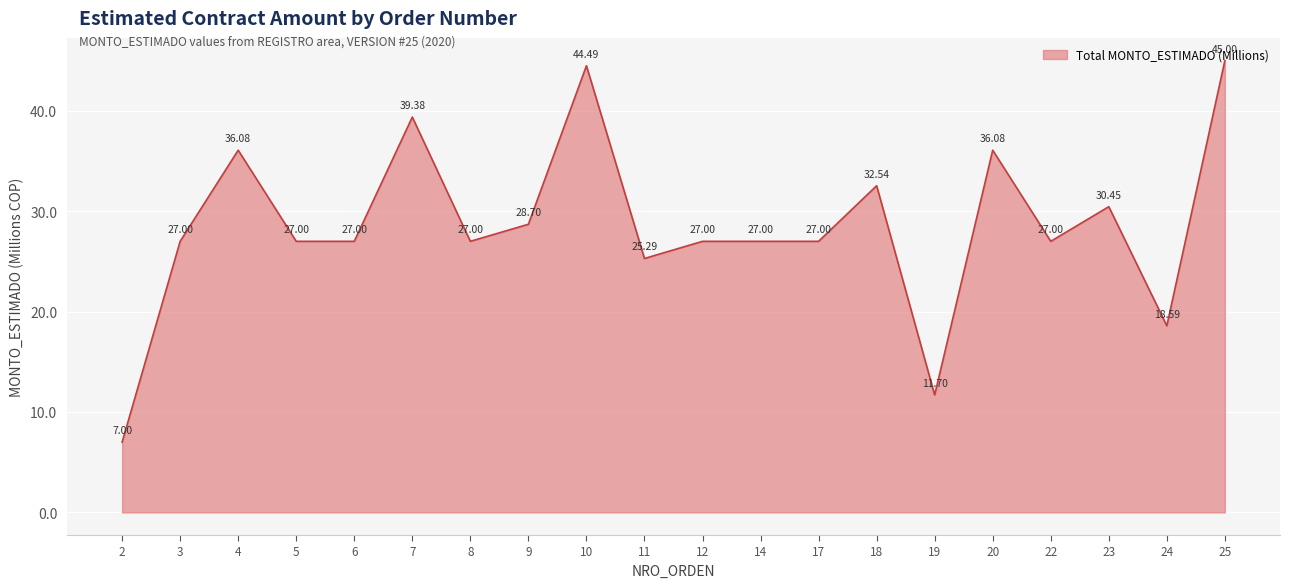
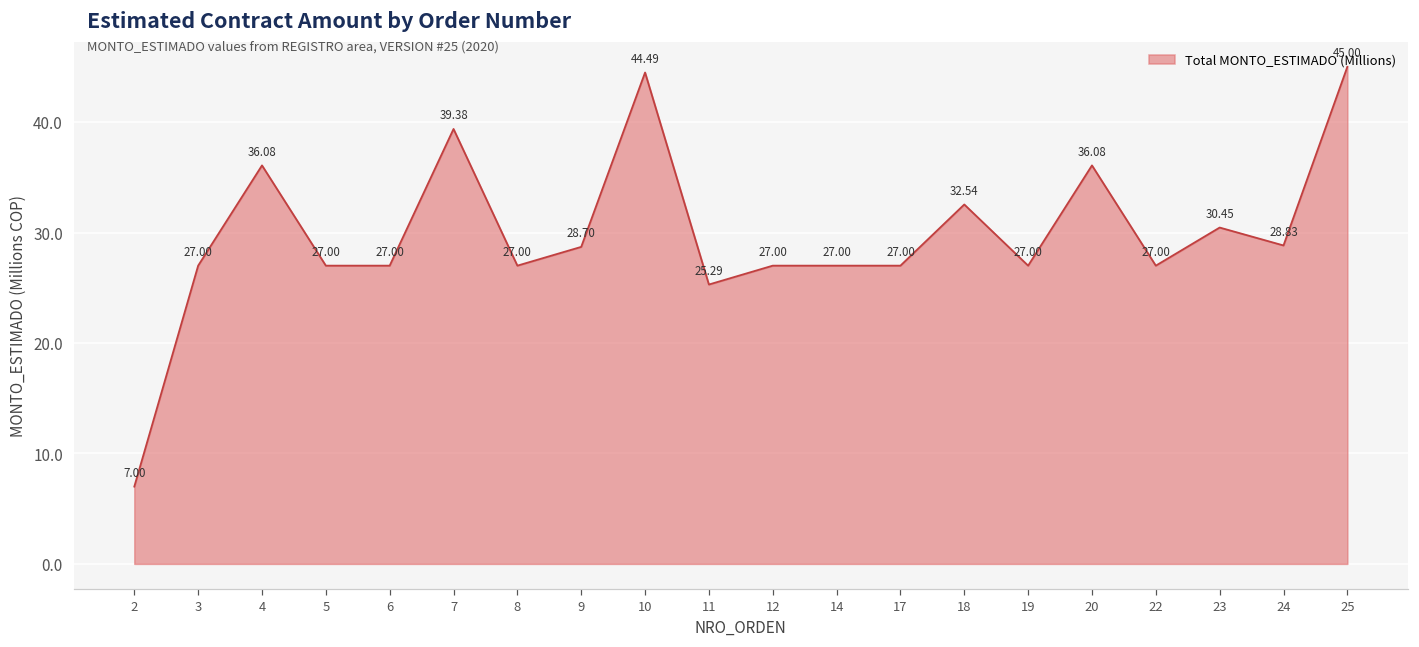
19: 11.70 -> 27.00
24: 18.59 -> 28.83
